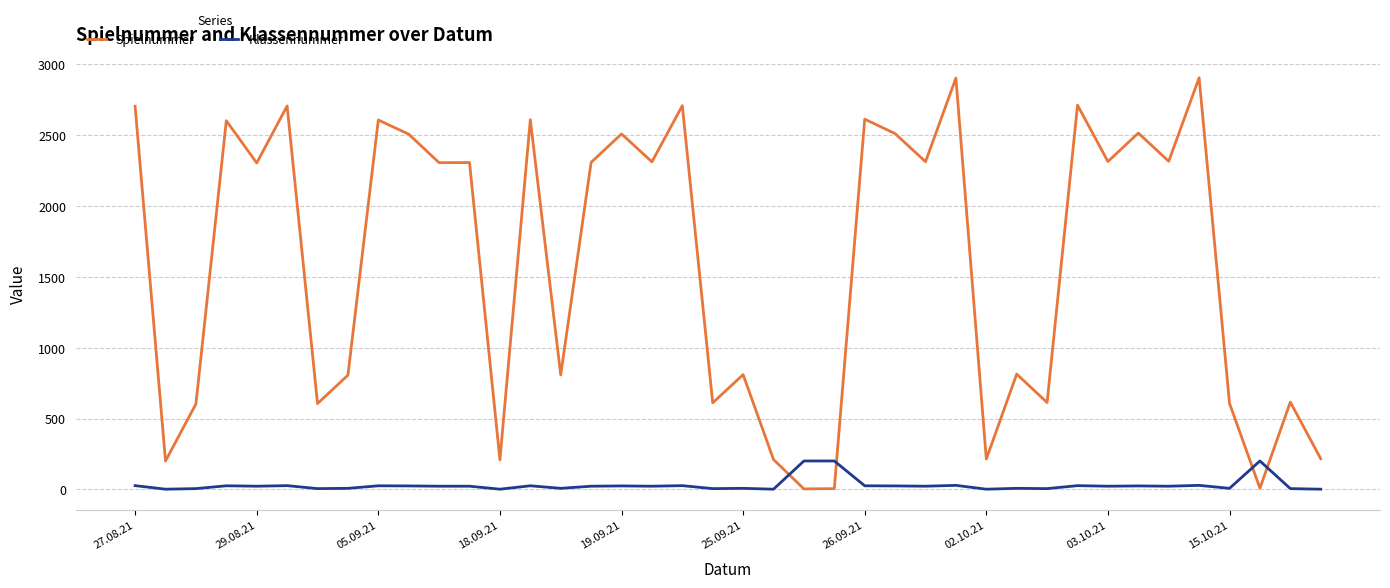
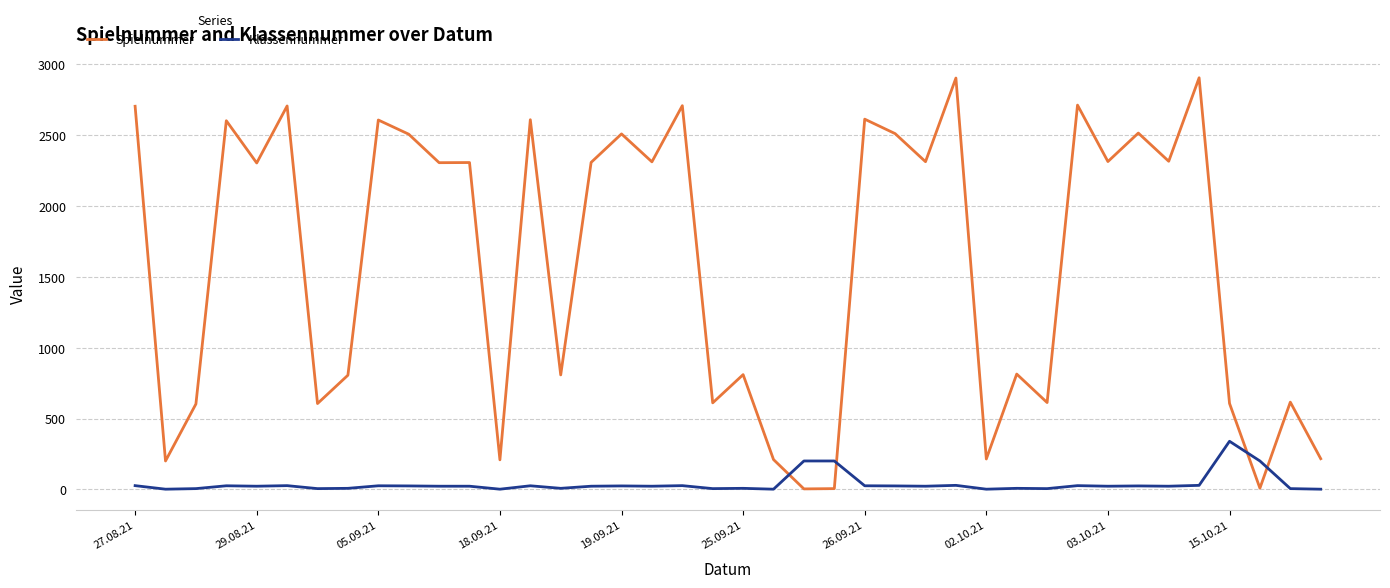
Klassennummer, 15.10.21: 10 -> 340
